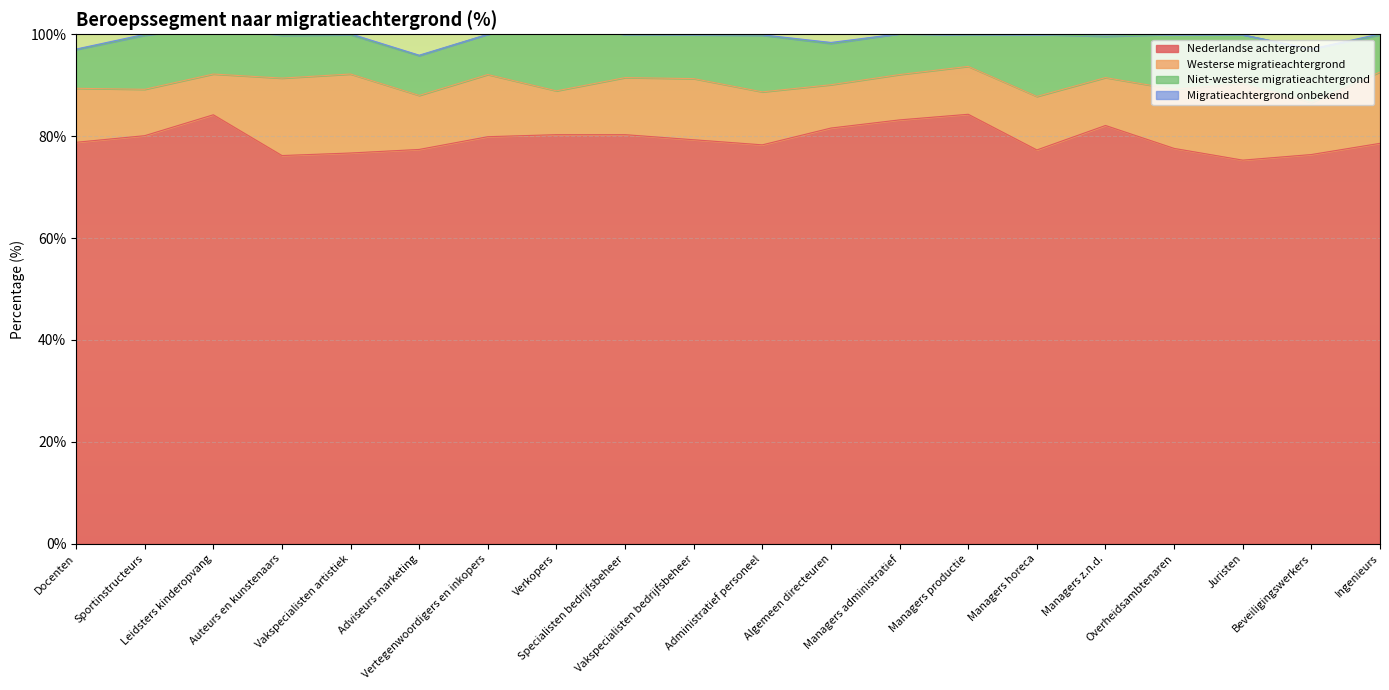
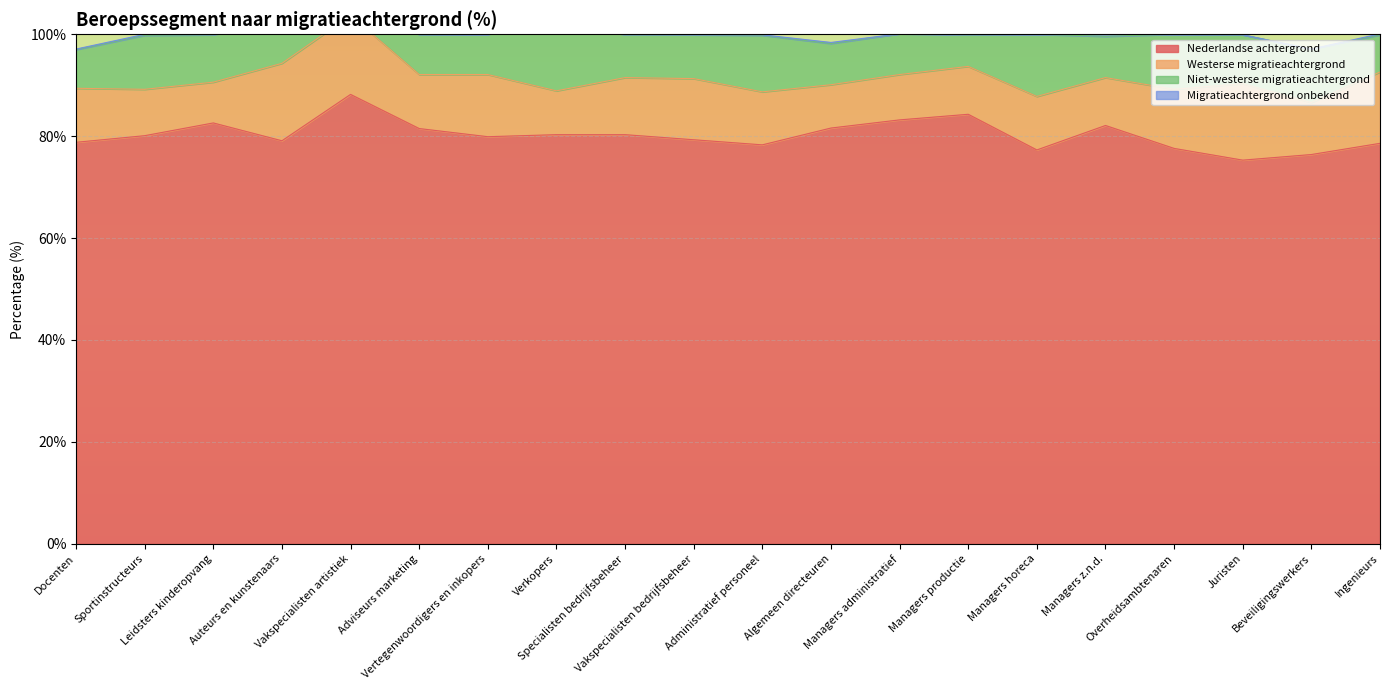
Nederlandse achtergrond, Leidsters kinderopvang: 84% -> 83%
Nederlandse achtergrond, Auteurs en kunstenaars: 76% -> 79%
Nederlandse achtergrond, Vakspecialisten artistiek: 77% -> 88%
Nederlandse achtergrond, Adviseurs marketing: 77% -> 82%
